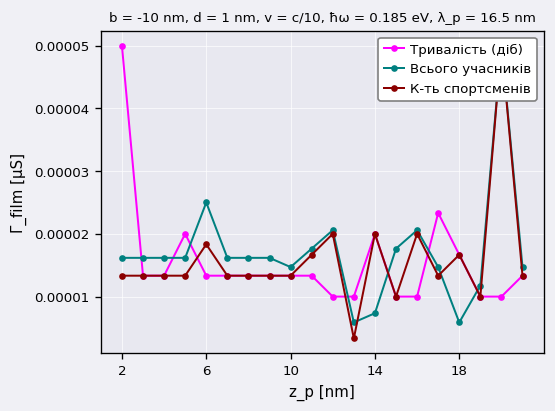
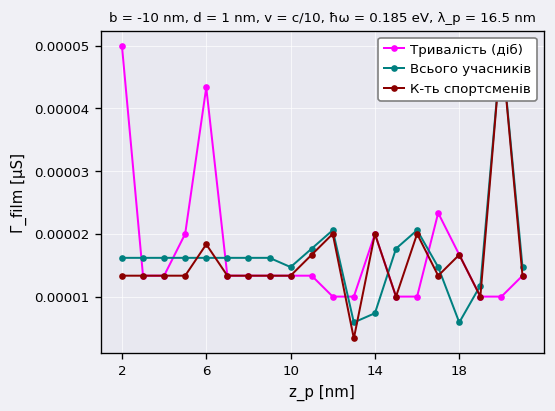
Тривалість (діб), 6: 0.000013 -> 0.000043
Всього учасників, 6: 0.000025 -> 0.000016
